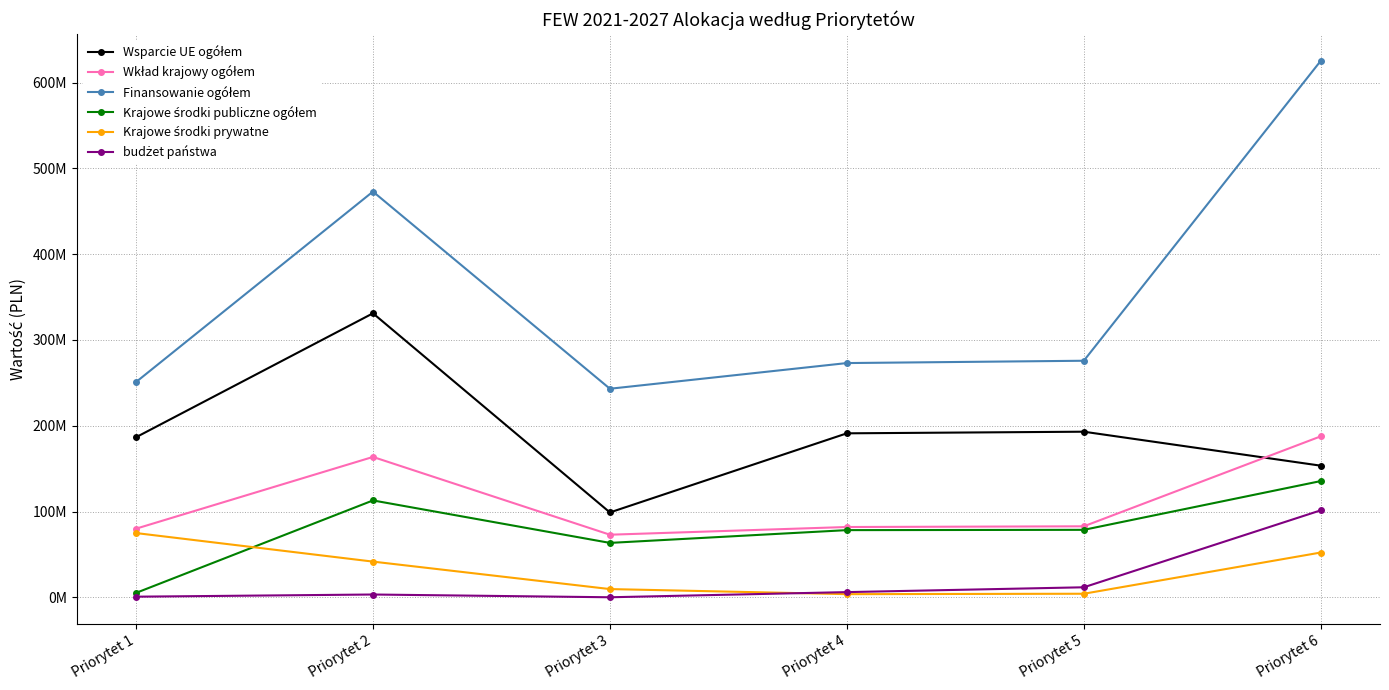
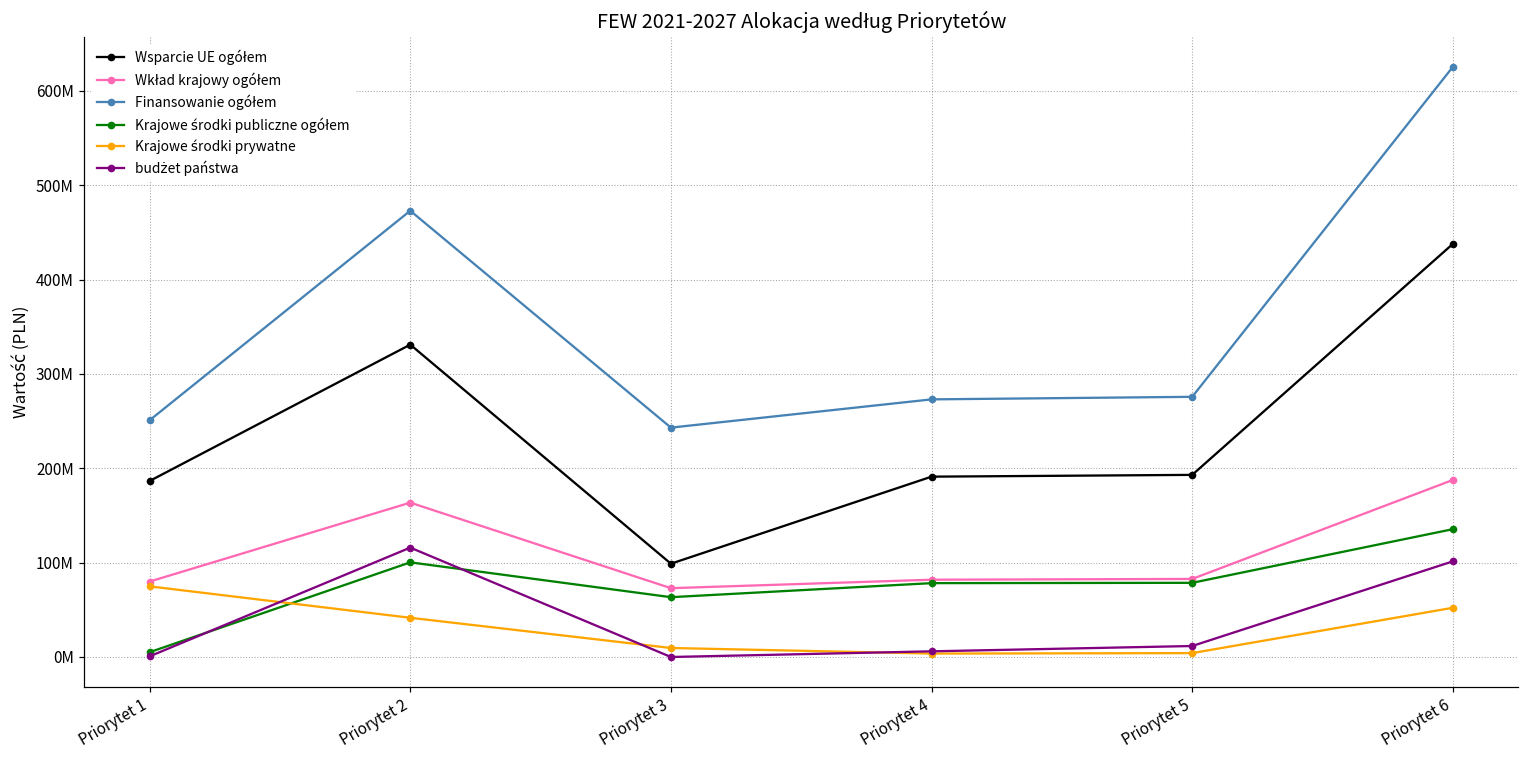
Krajowe środki publiczne ogółem, Priorytet 2: 110000000 -> 100000000
budżet państwa, Priorytet 2: 0 -> 120000000
Wsparcie UE ogółem, Priorytet 6: 150000000 -> 440000000
